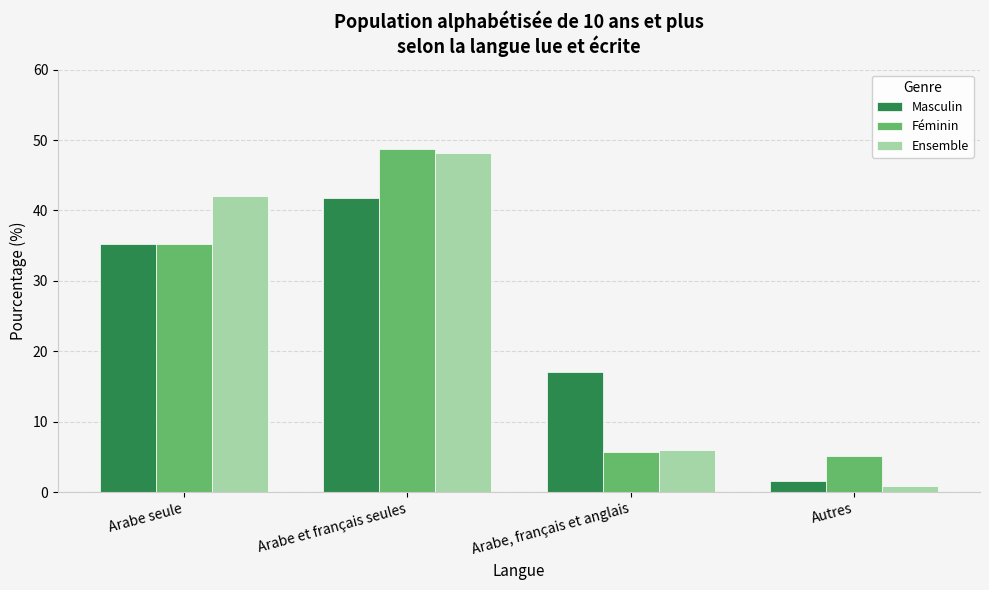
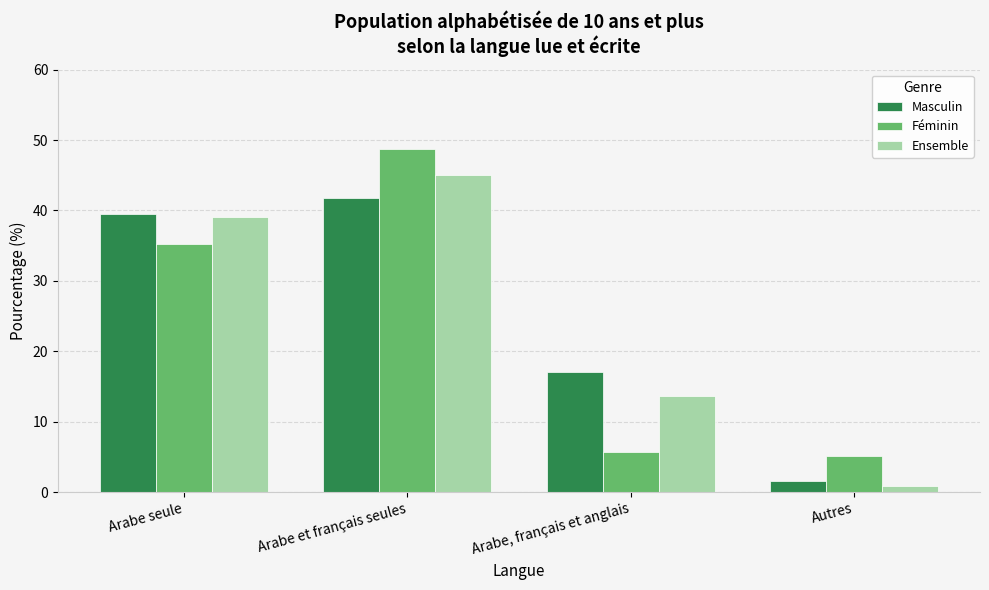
Masculin, Arabe seule: 35 -> 40
Ensemble, Arabe seule: 42 -> 39
Ensemble, Arabe et français seules: 48 -> 45
Ensemble, Arabe, français et anglais: 6 -> 14
